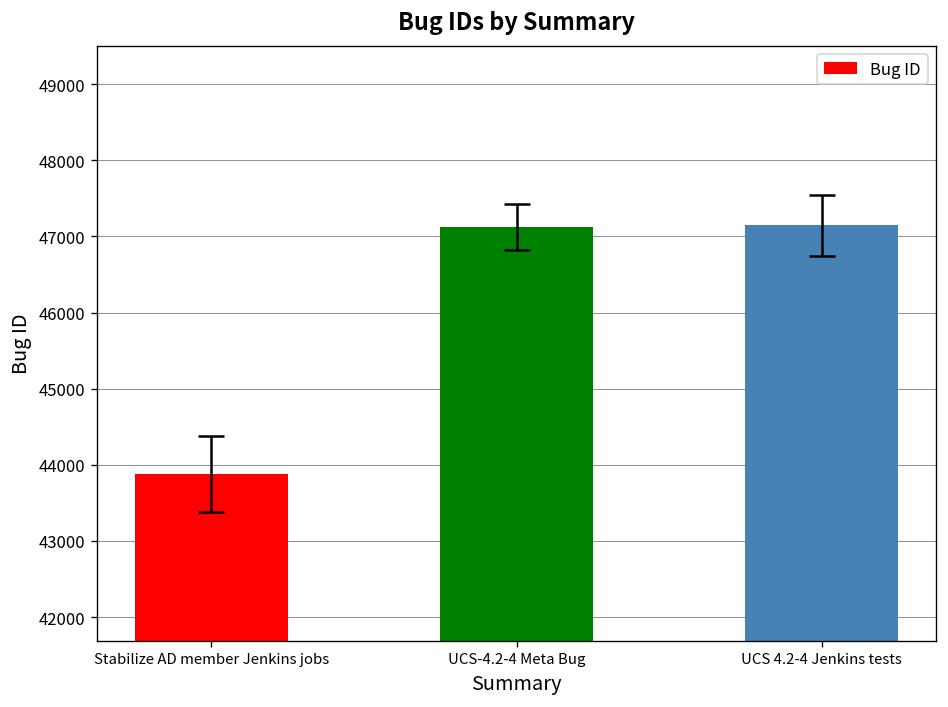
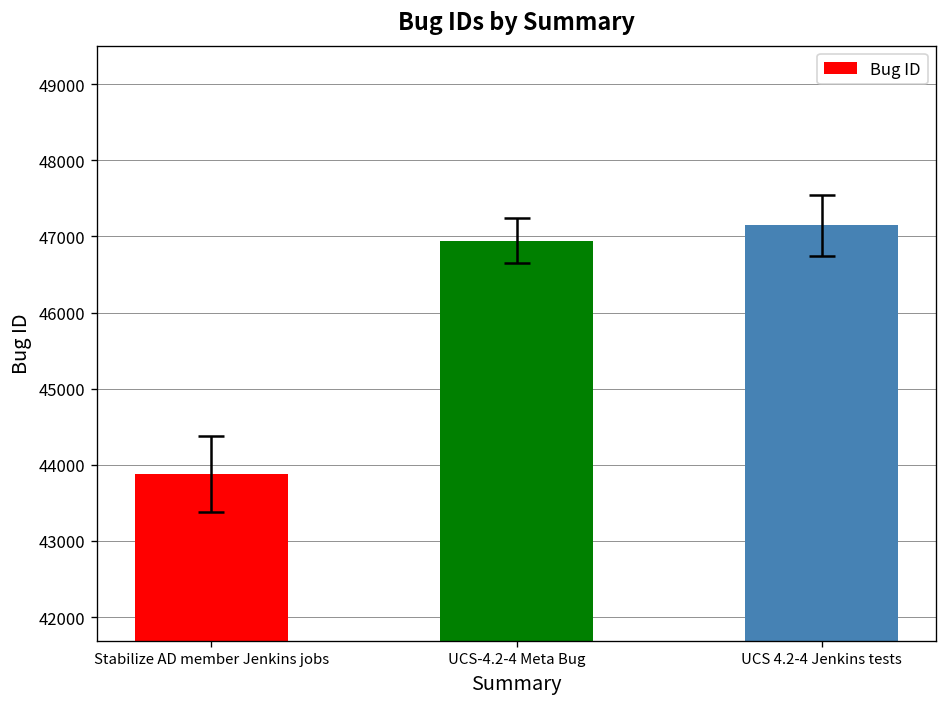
Bug ID, UCS-4.2-4 Meta Bug: 47100 -> 46900
